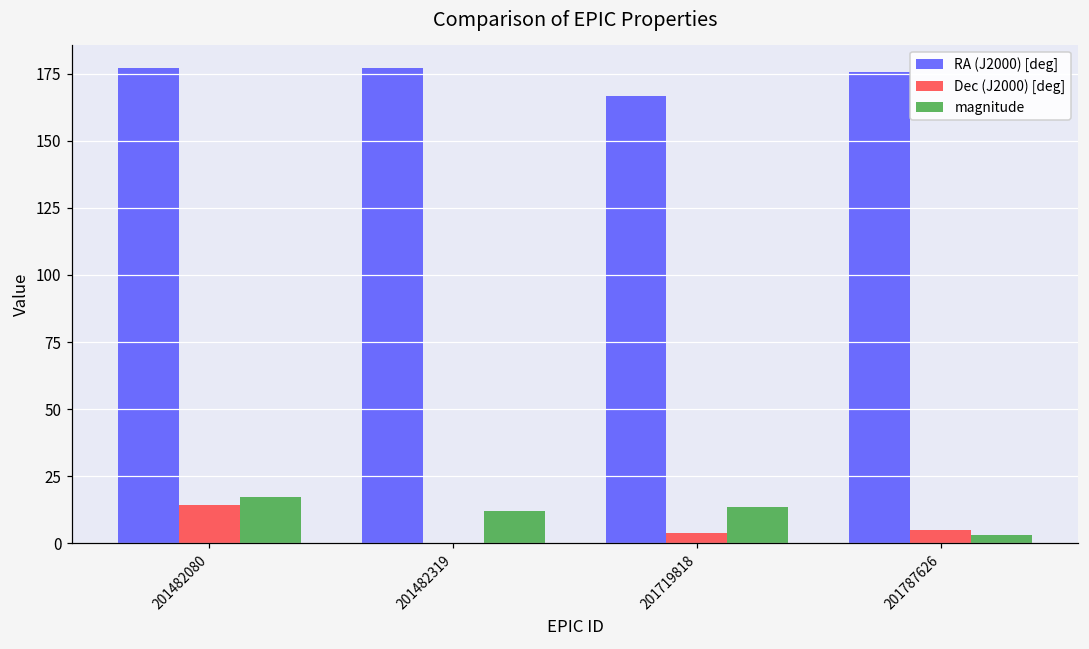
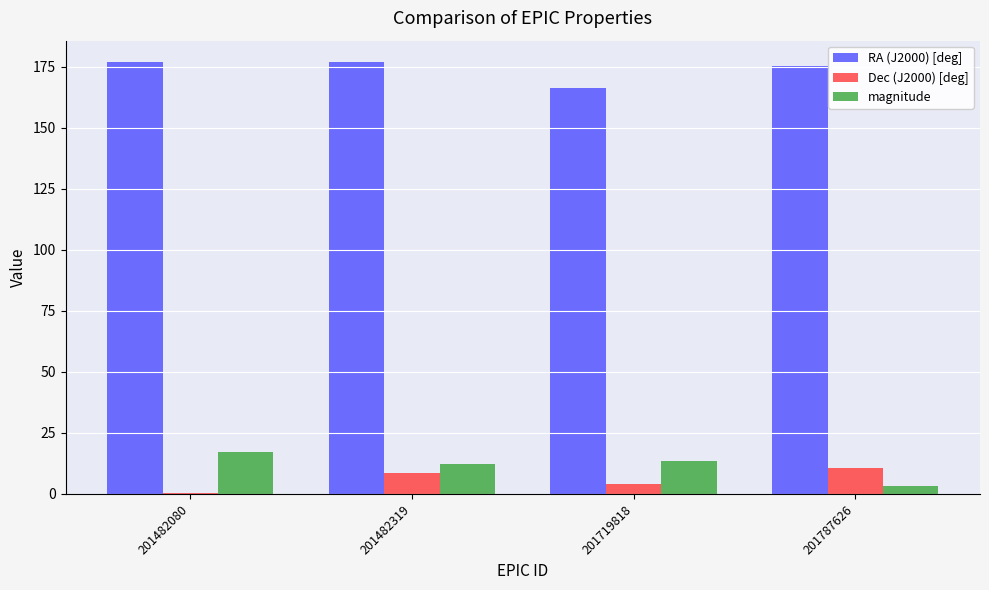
Dec (J2000) [deg], 201482080: 14 -> 0
Dec (J2000) [deg], 201482319: 0 -> 9
Dec (J2000) [deg], 201787626: 5 -> 11
